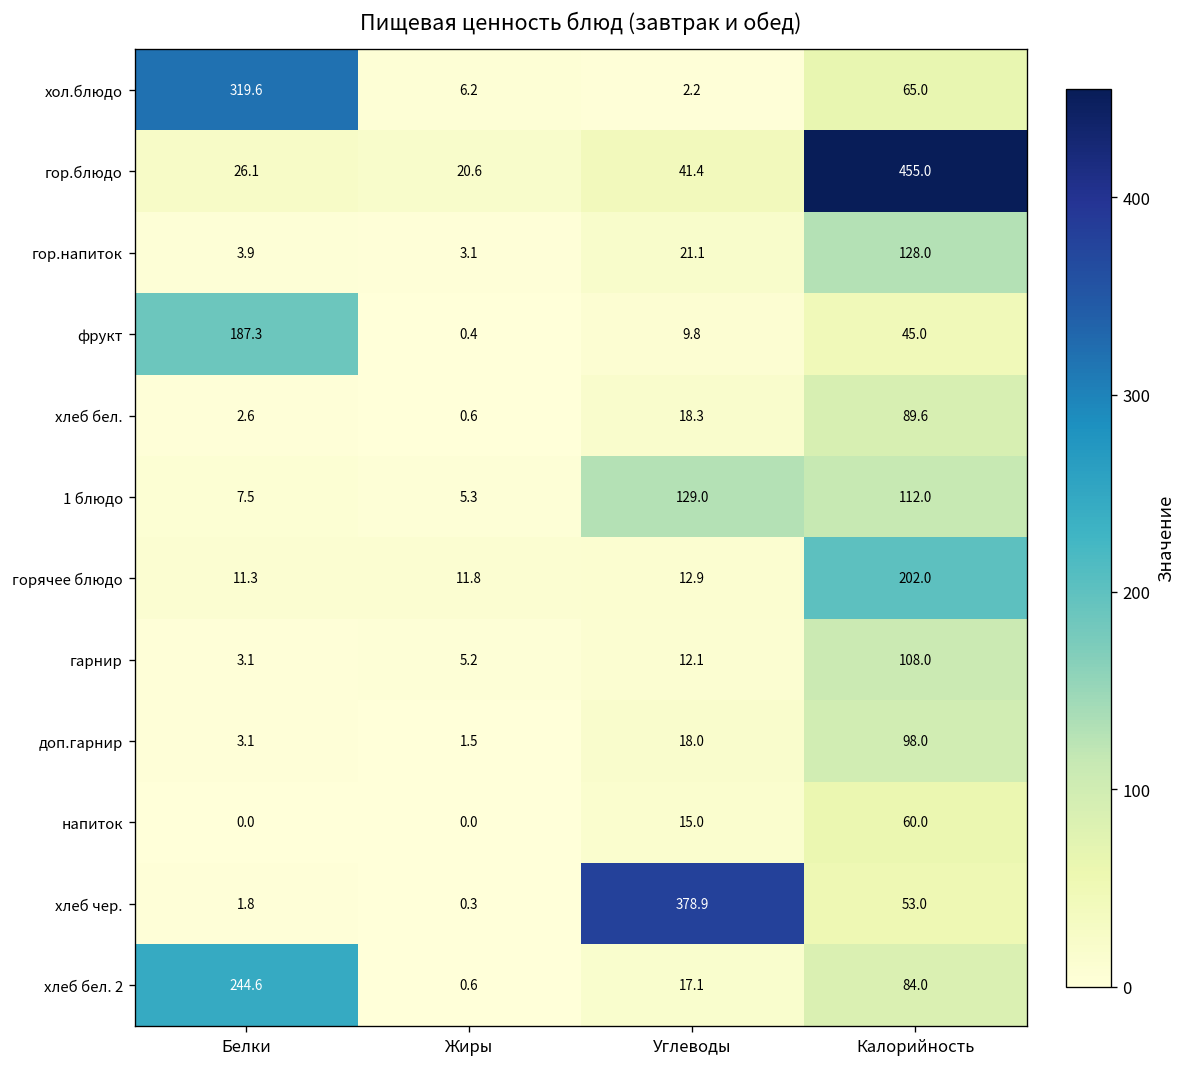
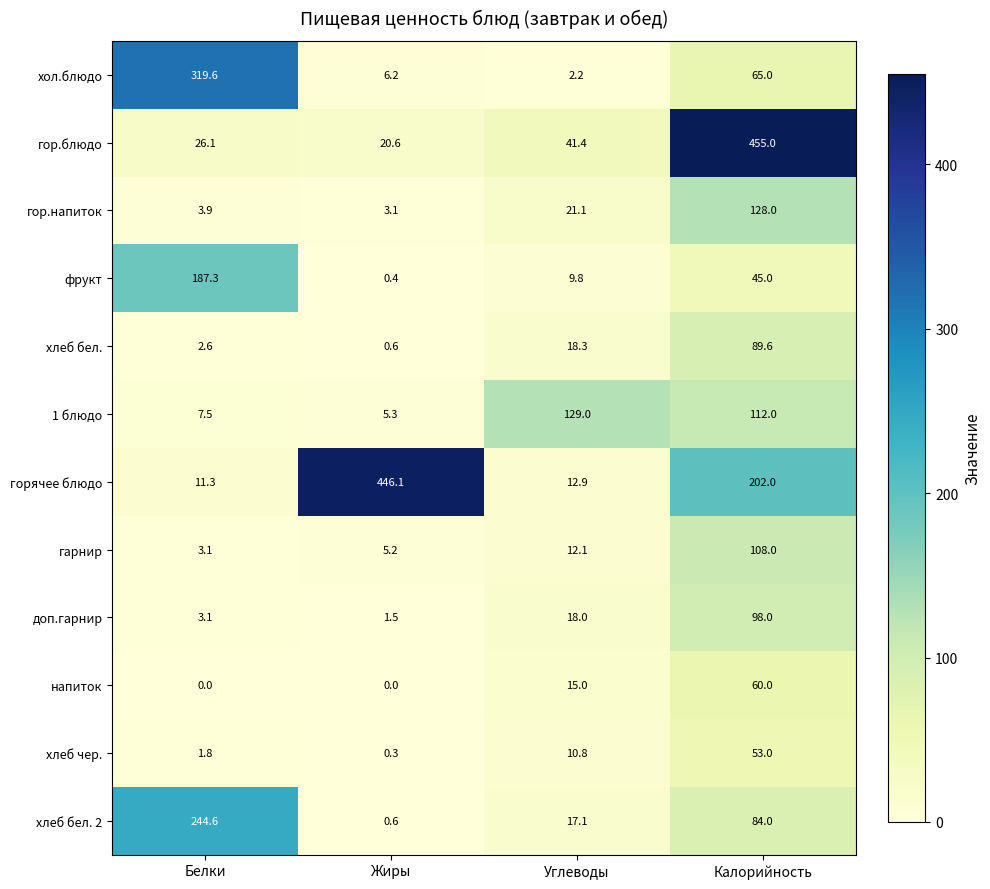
горячее блюдо, Жиры: 11.8 -> 446.1
хлеб чер., Углеводы: 378.9 -> 10.8
